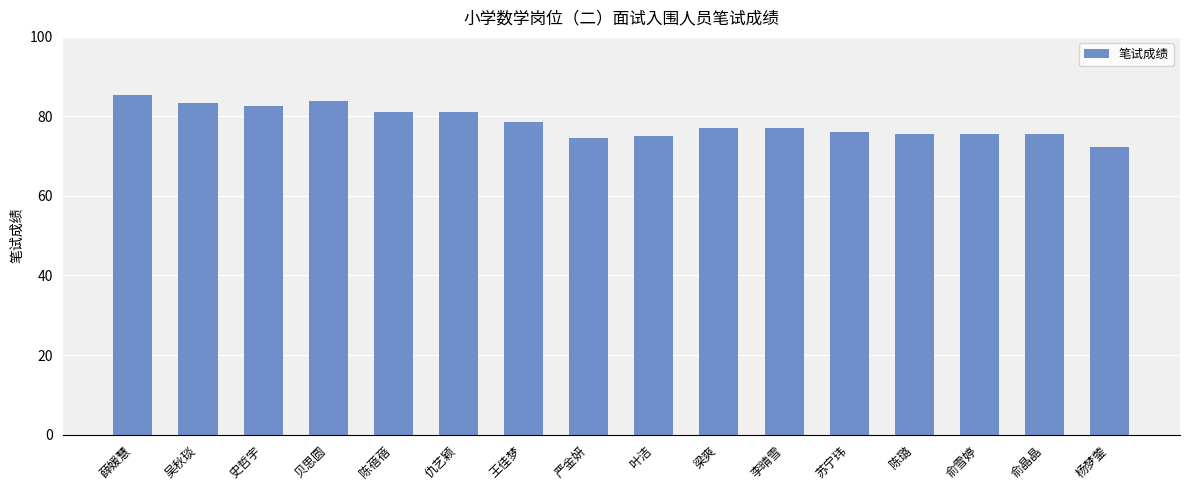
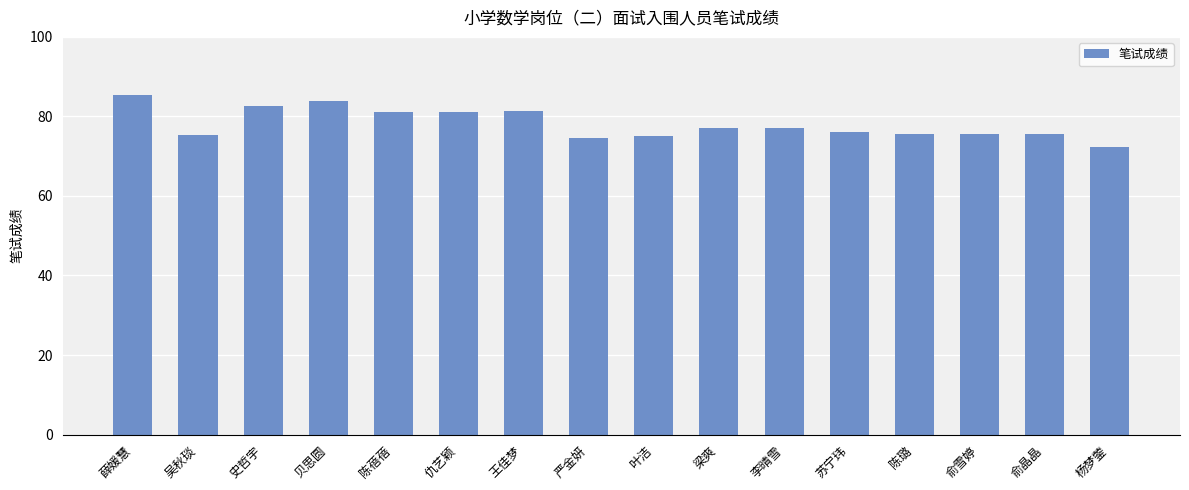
吴秋琰: 84 -> 75
王佳梦: 79 -> 81
